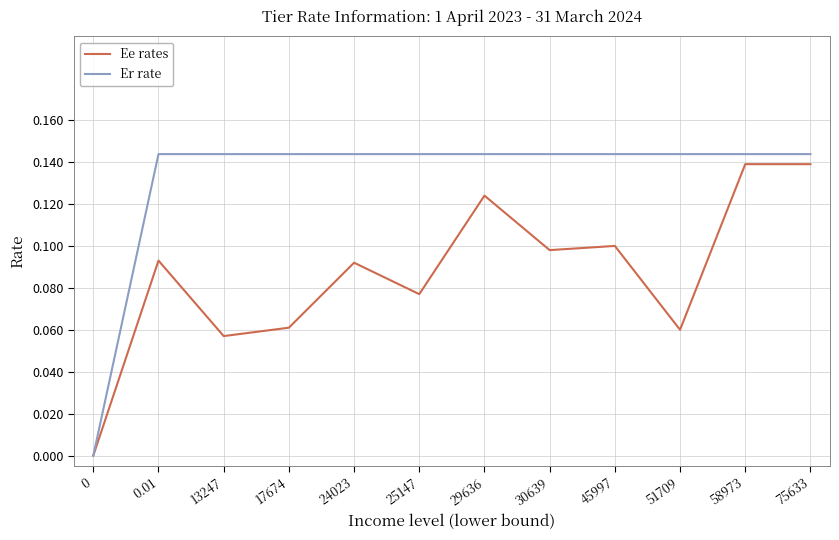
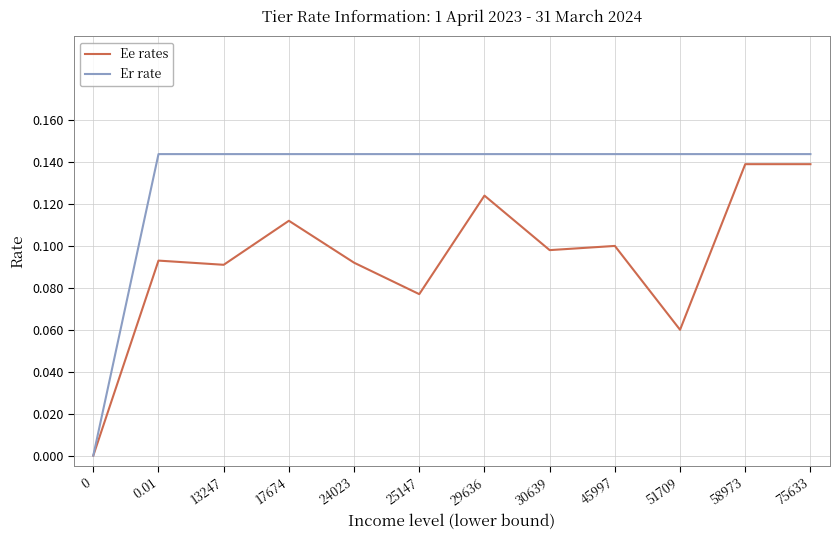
Ee rates, 13247: 0.057 -> 0.091
Ee rates, 17674: 0.061 -> 0.112
